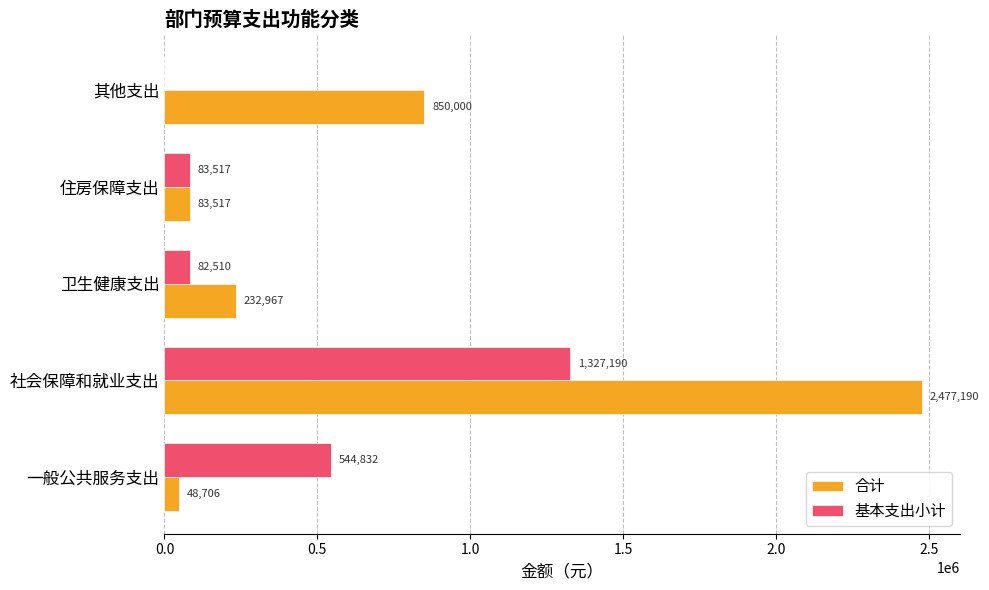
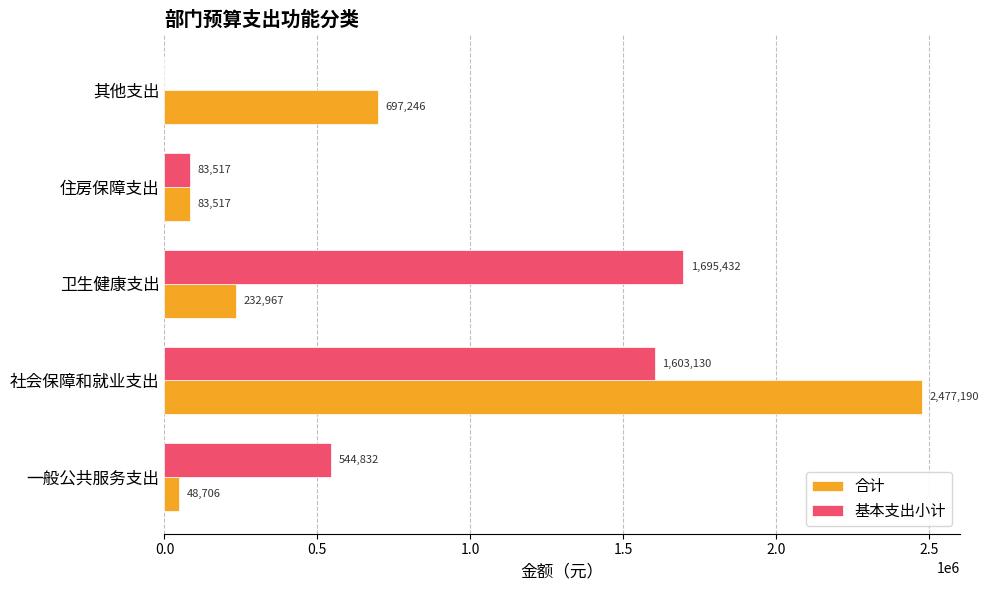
合计, 其他支出: 850,000 -> 697,246
基本支出小计, 卫生健康支出: 82,510 -> 1,695,432
基本支出小计, 社会保障和就业支出: 1,327,190 -> 1,603,130
